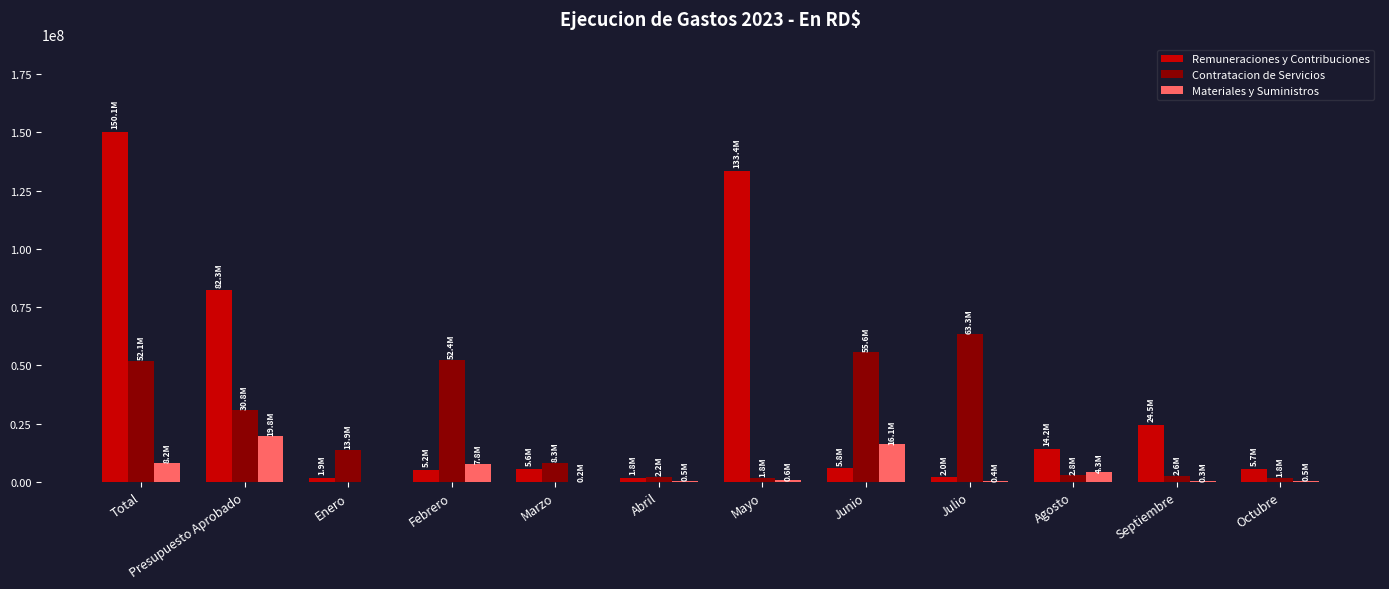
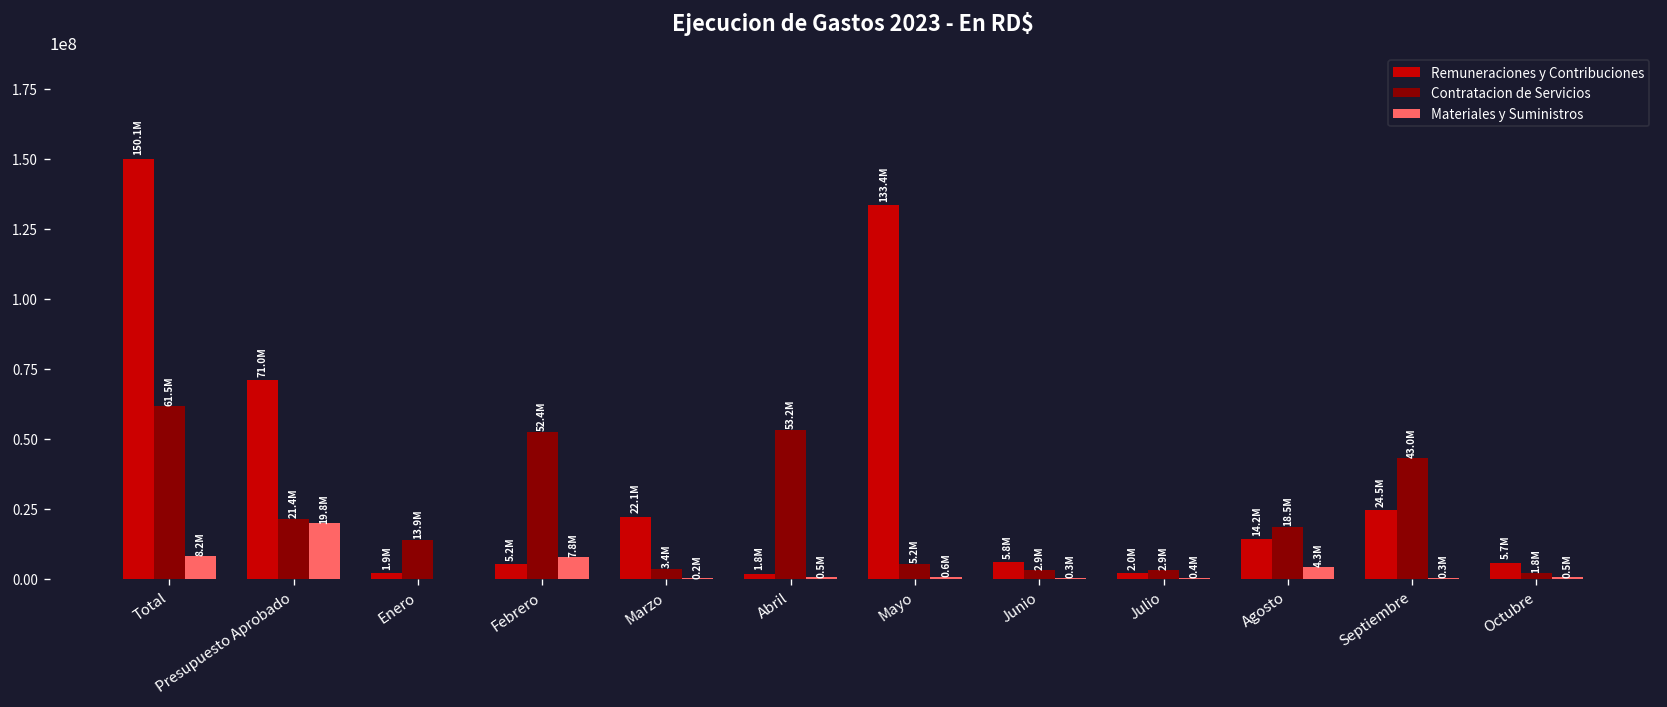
Contratacion de Servicios, Total: 52.1M -> 61.5M
Remuneraciones y Contribuciones, Presupuesto Aprobado: 82.3M -> 71.0M
Contratacion de Servicios, Presupuesto Aprobado: 30.8M -> 21.4M
Remuneraciones y Contribuciones, Marzo: 5.6M -> 22.1M
Contratacion de Servicios, Marzo: 8.3M -> 3.4M
Contratacion de Servicios, Abril: 2.2M -> 53.2M
Contratacion de Servicios, Mayo: 1.8M -> 5.2M
Contratacion de Servicios, Junio: 55.6M -> 2.9M
Materiales y Suministros, Junio: 16.1M -> 0.3M
Contratacion de Servicios, Julio: 63.3M -> 2.9M
Contratacion de Servicios, Agosto: 2.8M -> 18.5M
Contratacion de Servicios, Septiembre: 2.6M -> 43.0M
